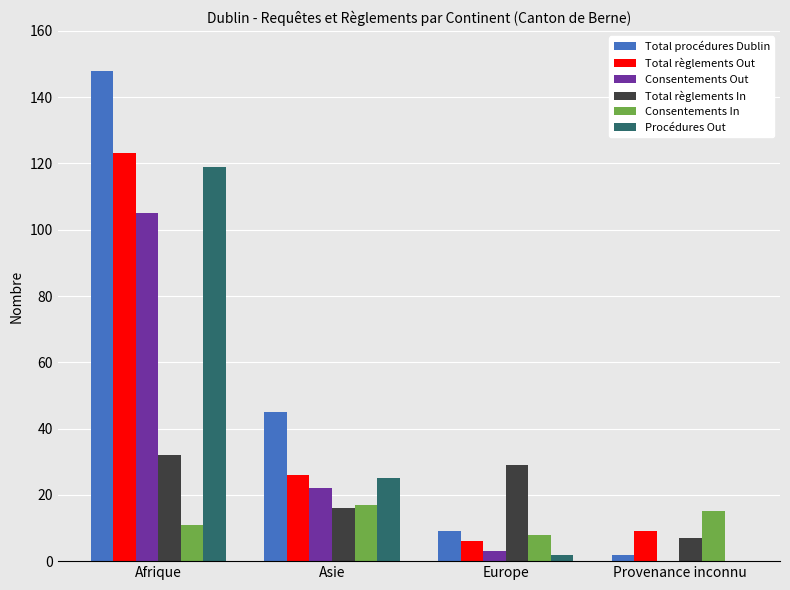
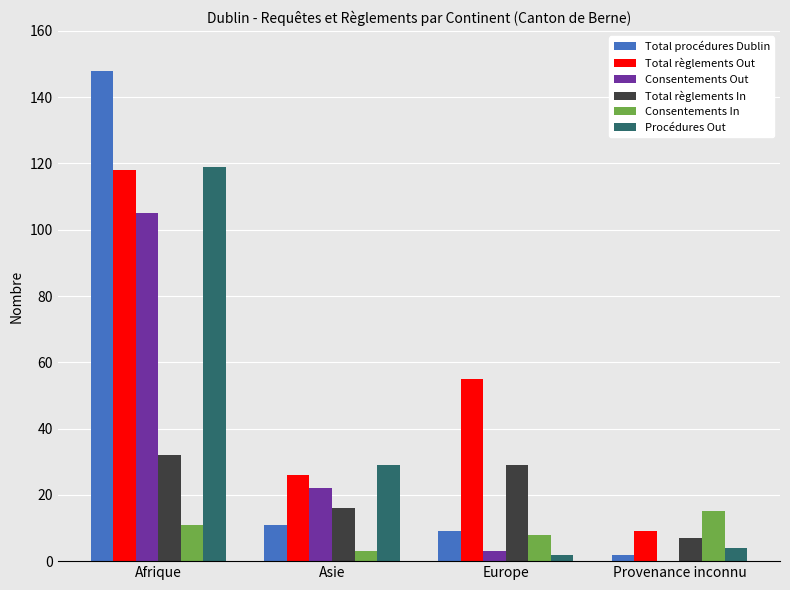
Total règlements Out, Afrique: 123 -> 118
Total procédures Dublin, Asie: 45 -> 11
Consentements In, Asie: 17 -> 3
Procédures Out, Asie: 25 -> 29
Total règlements Out, Europe: 6 -> 55
Procédures Out, Provenance inconnu: 0 -> 4
